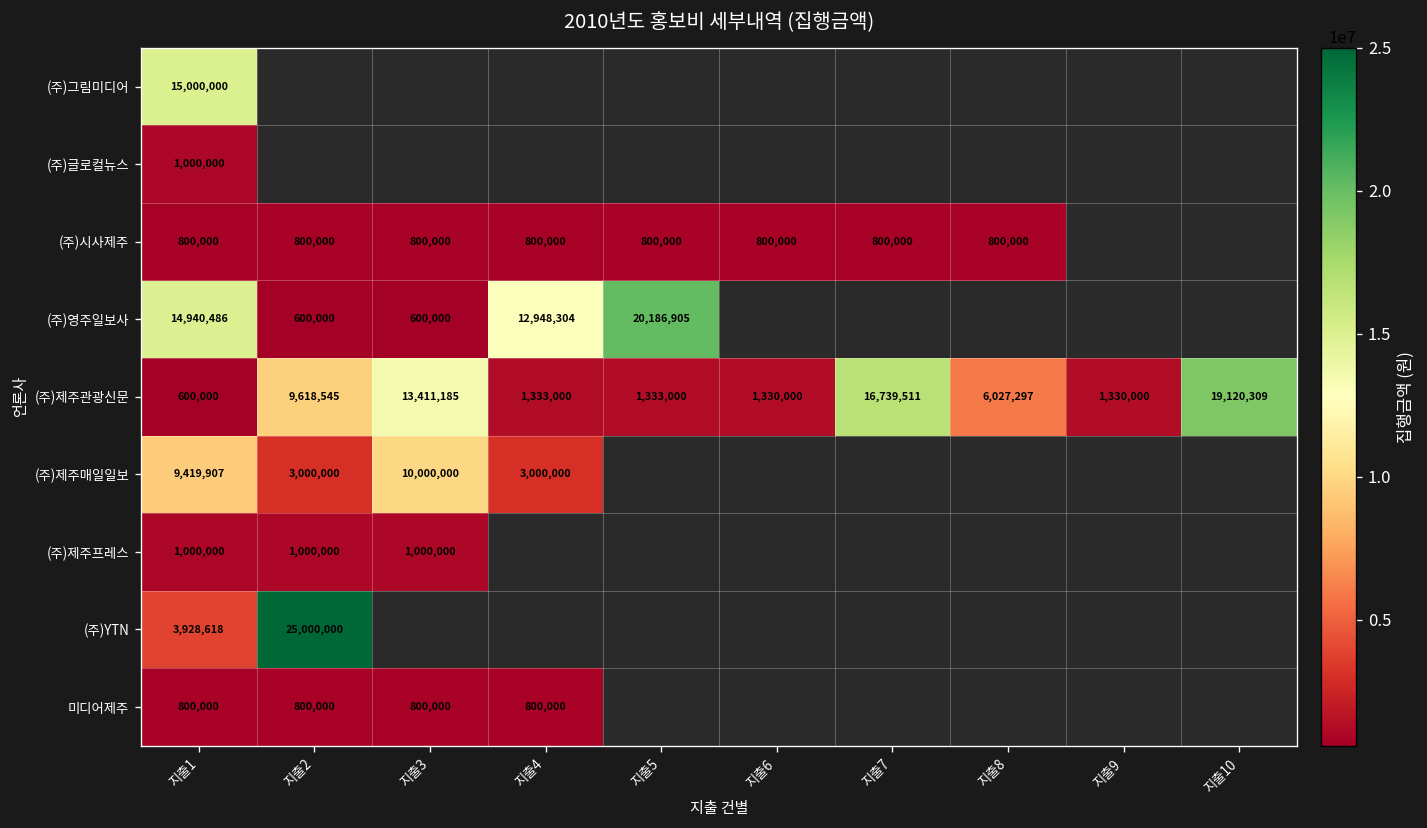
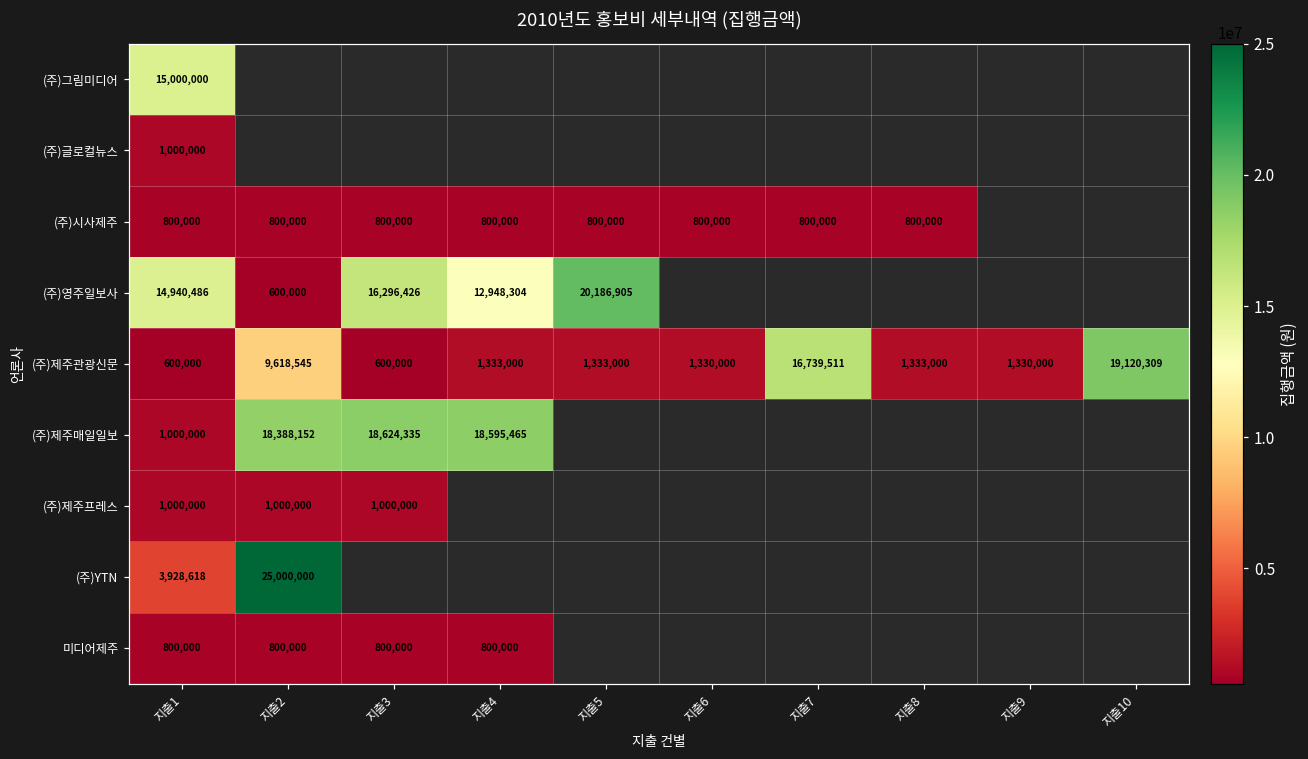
(주)영주일보사, 지출3: 600,000 -> 16,296,426
(주)제주관광신문, 지출3: 13,411,185 -> 600,000
(주)제주관광신문, 지출8: 6,027,297 -> 1,333,000
(주)제주매일일보, 지출1: 9,419,907 -> 1,000,000
(주)제주매일일보, 지출2: 3,000,000 -> 18,388,152
(주)제주매일일보, 지출3: 10,000,000 -> 18,624,335
(주)제주매일일보, 지출4: 3,000,000 -> 18,595,465
